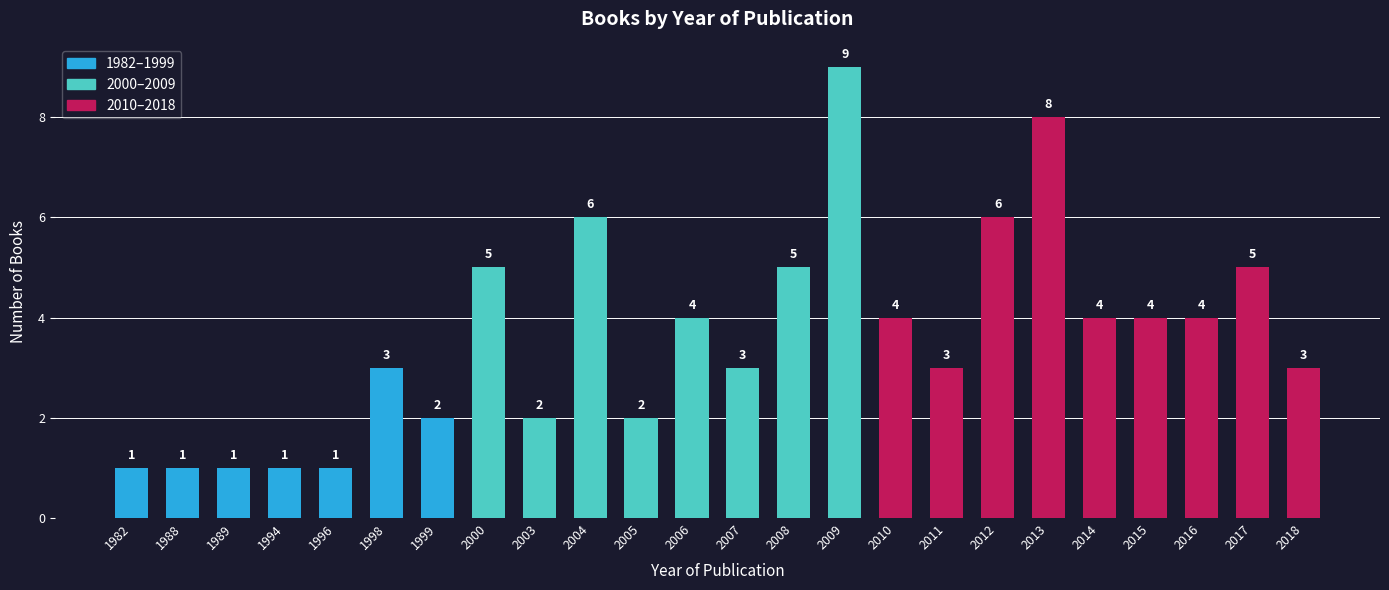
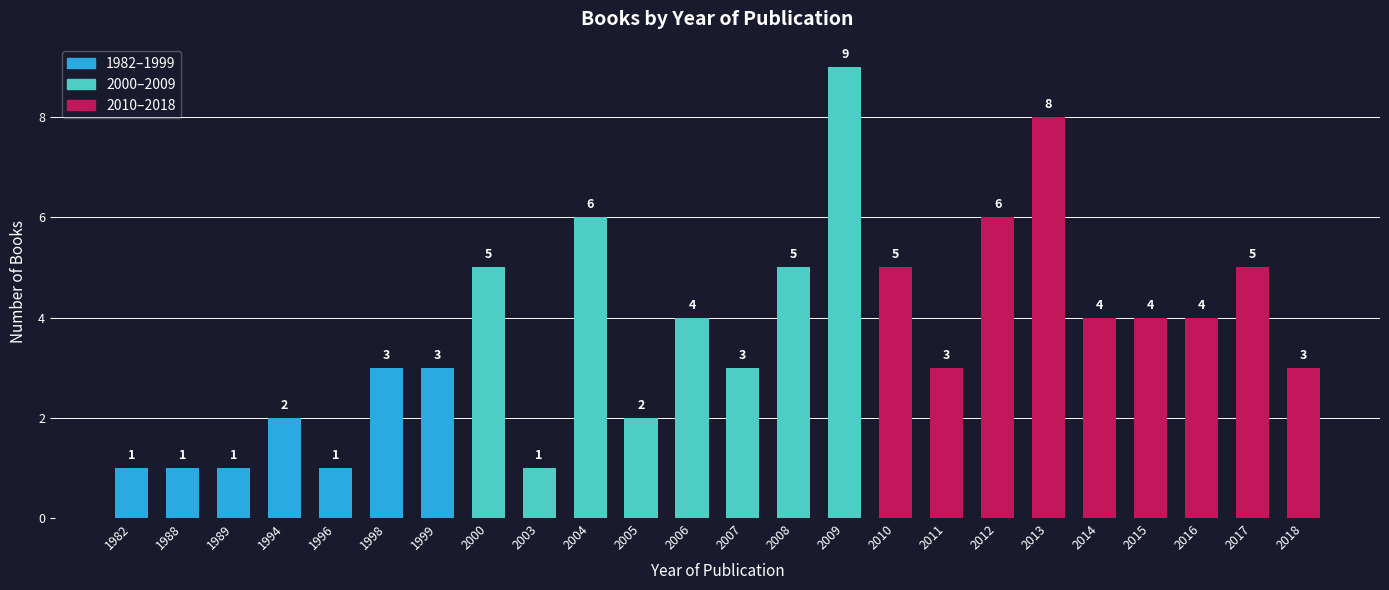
1994: 1 -> 2
1999: 2 -> 3
2003: 2 -> 1
2010: 4 -> 5
